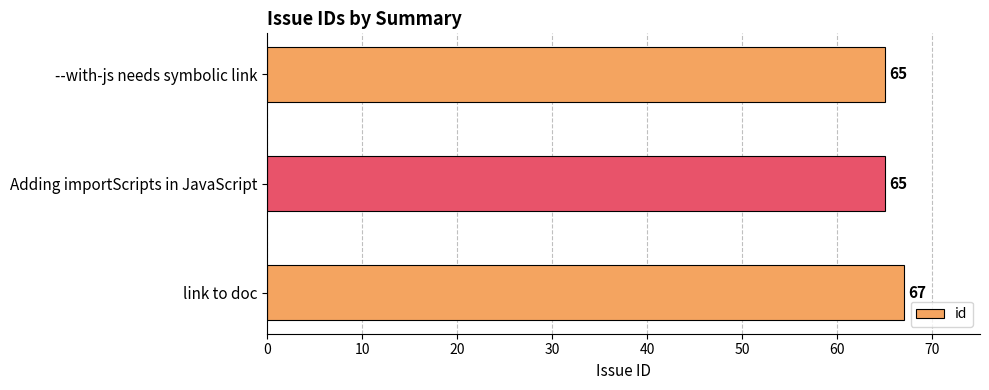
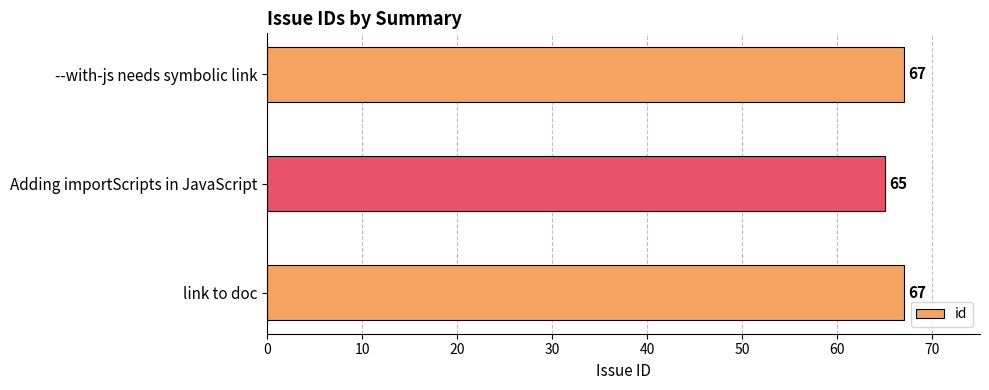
--with-js needs symbolic link: 65 -> 67
